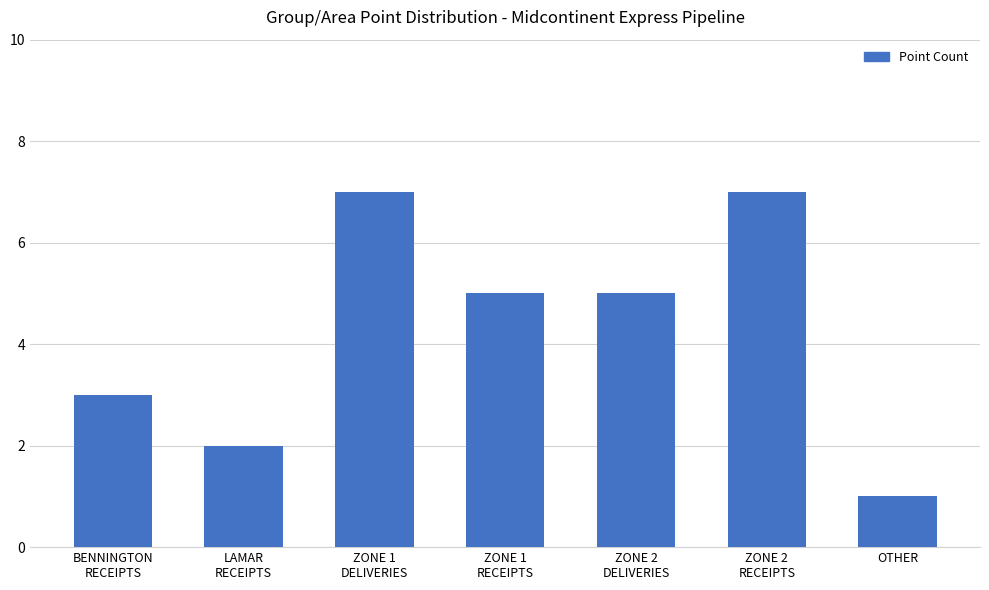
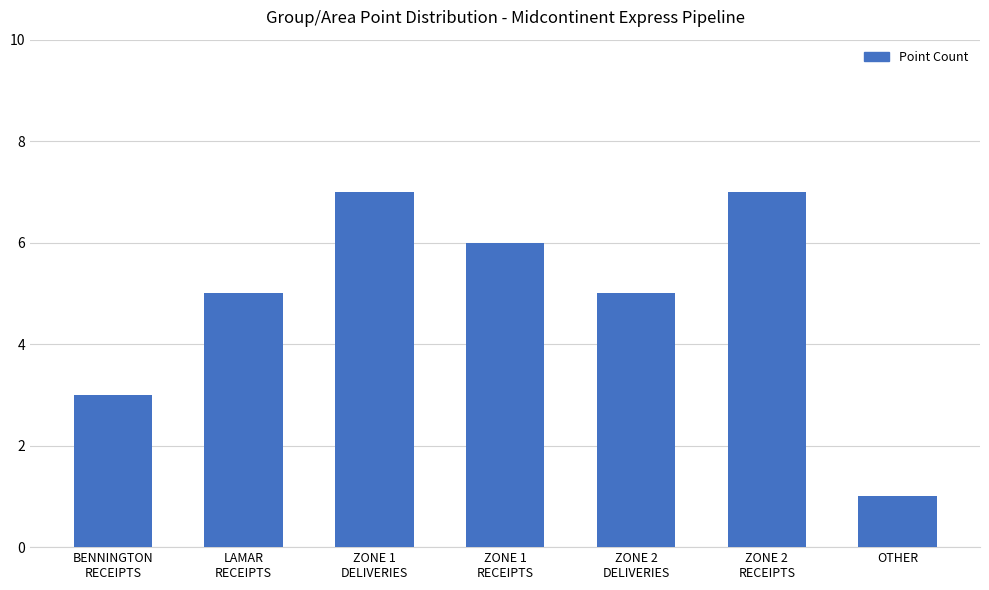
LAMAR RECEIPTS: 2 -> 5
ZONE 1 RECEIPTS: 5 -> 6
